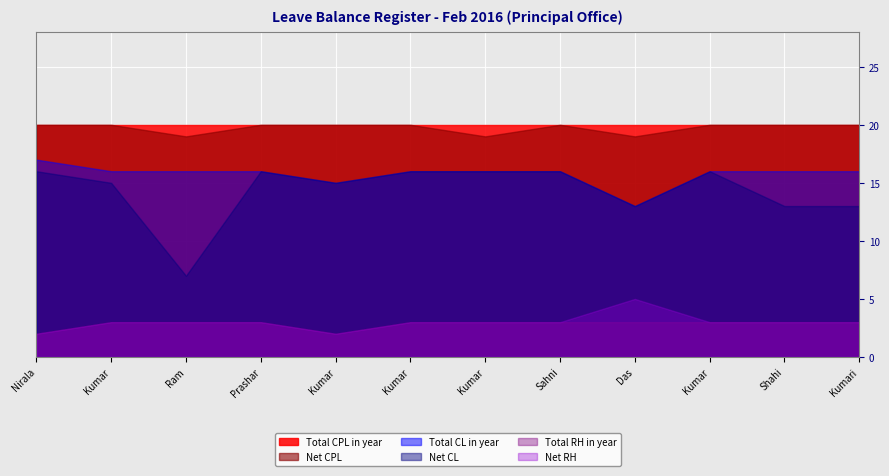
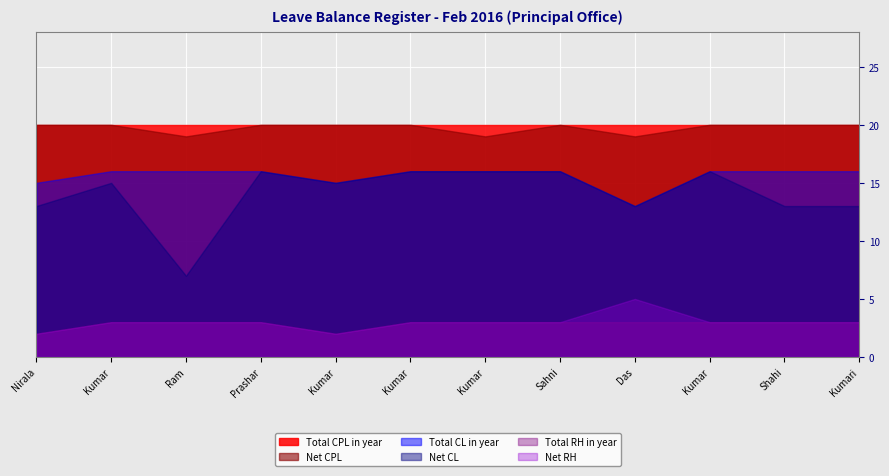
Total CL in year, Nirala: 17 -> 15
Net CL, Nirala: 16 -> 13
